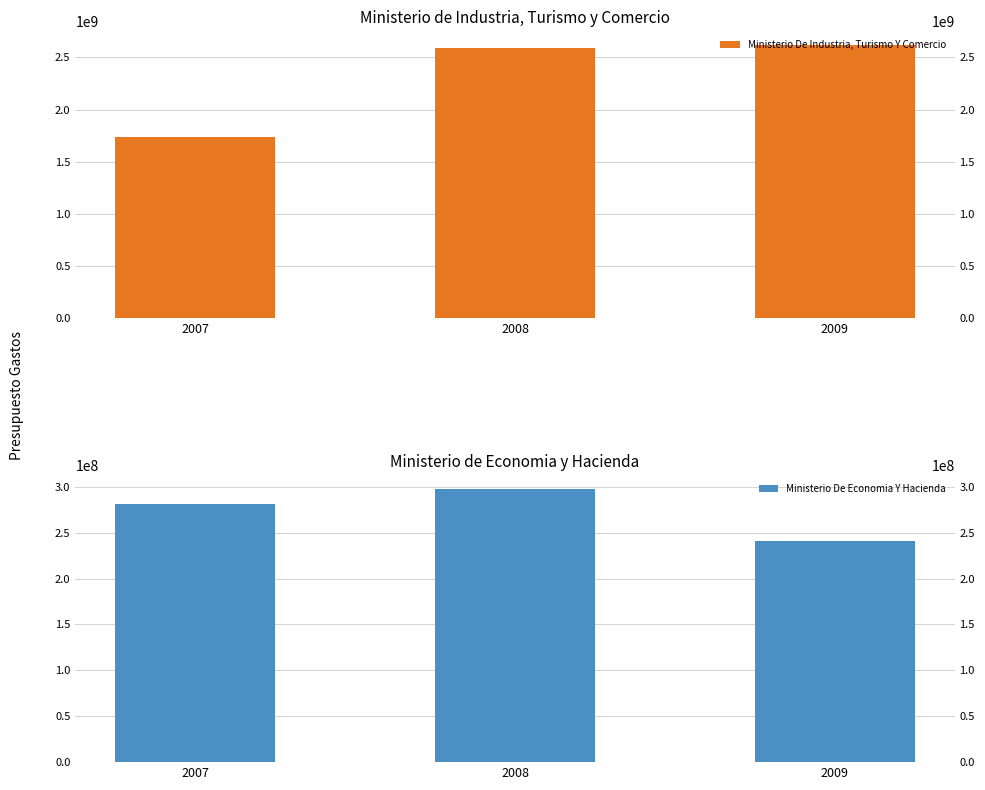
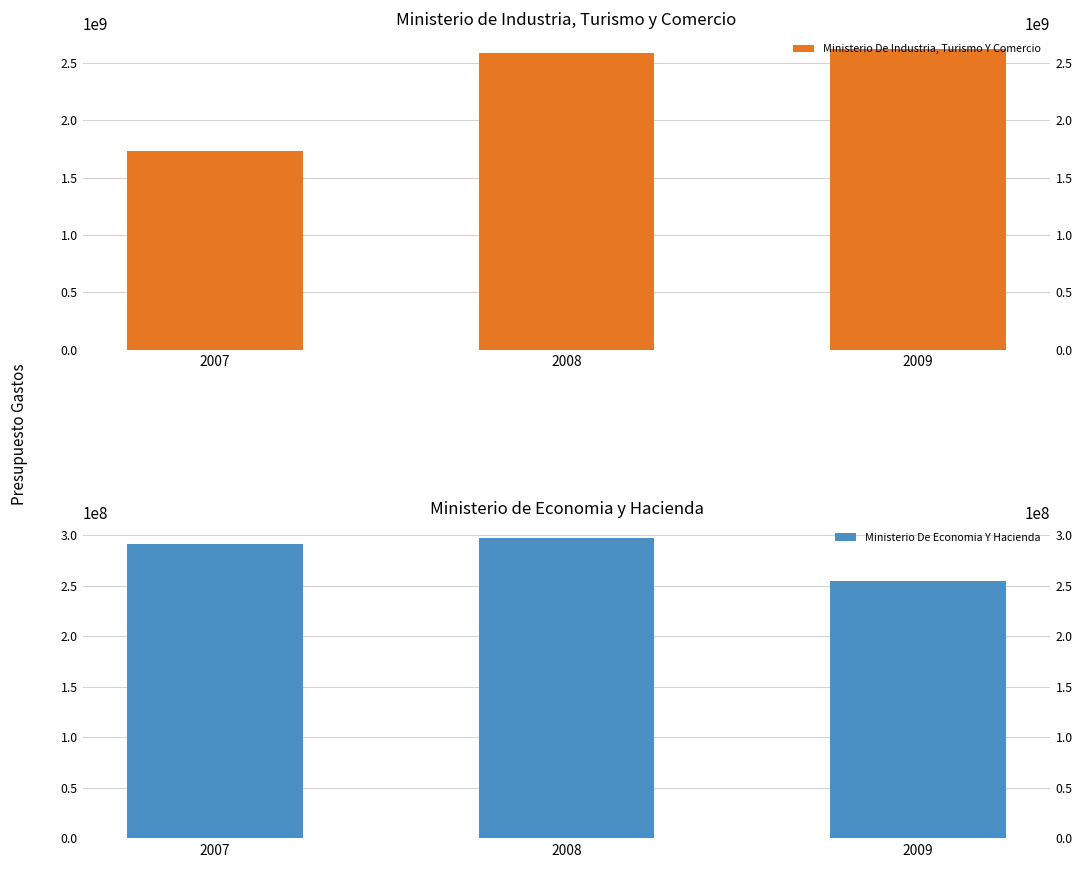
Ministerio de Economia y Hacienda, 2007: 280000000 -> 290000000
Ministerio de Economia y Hacienda, 2009: 240000000 -> 260000000
